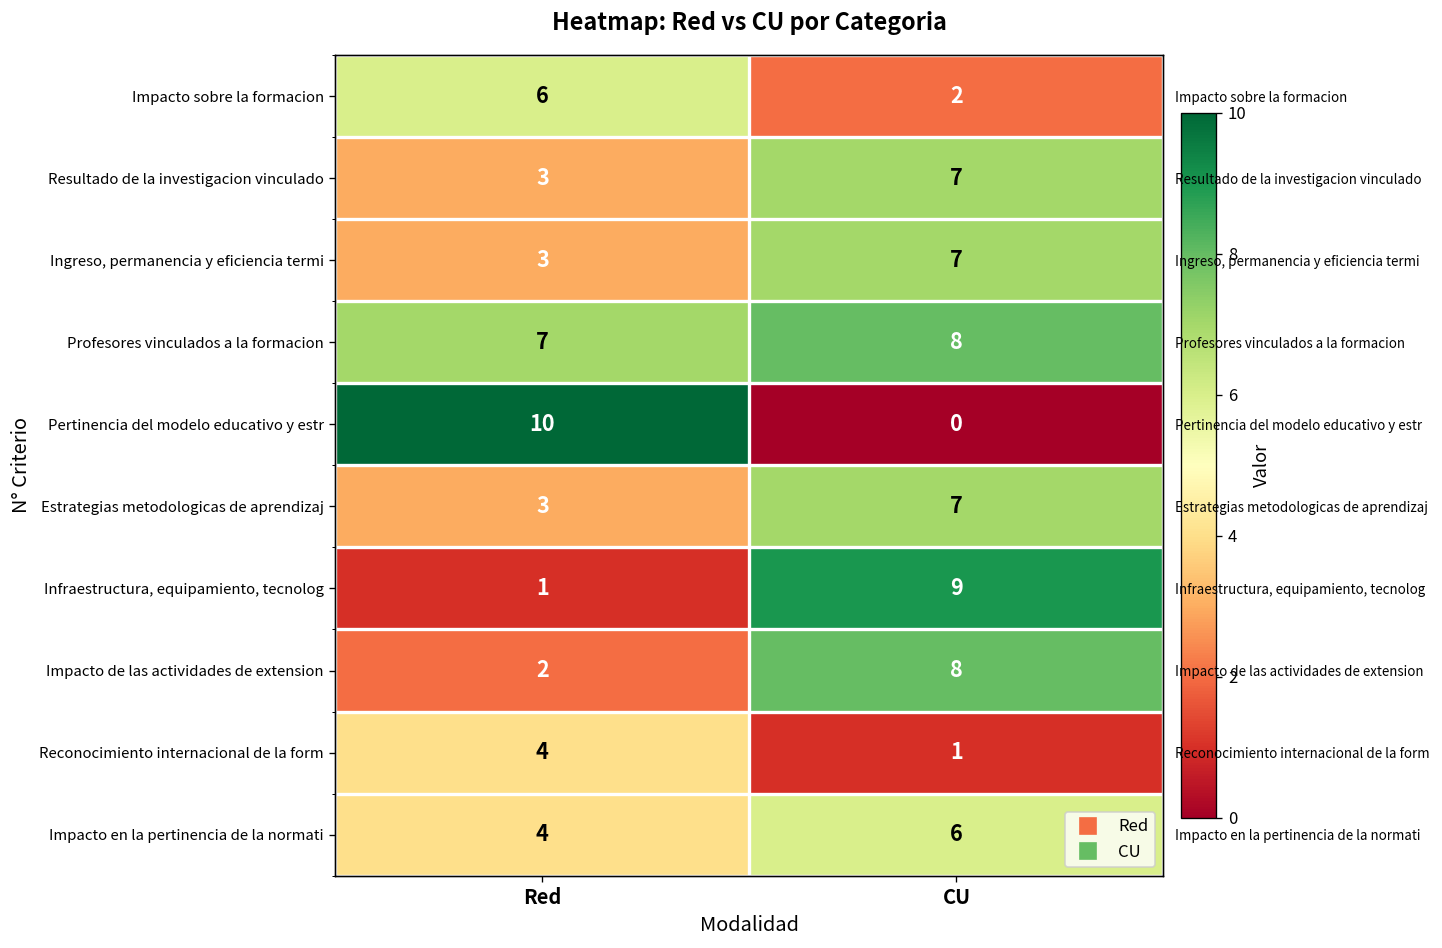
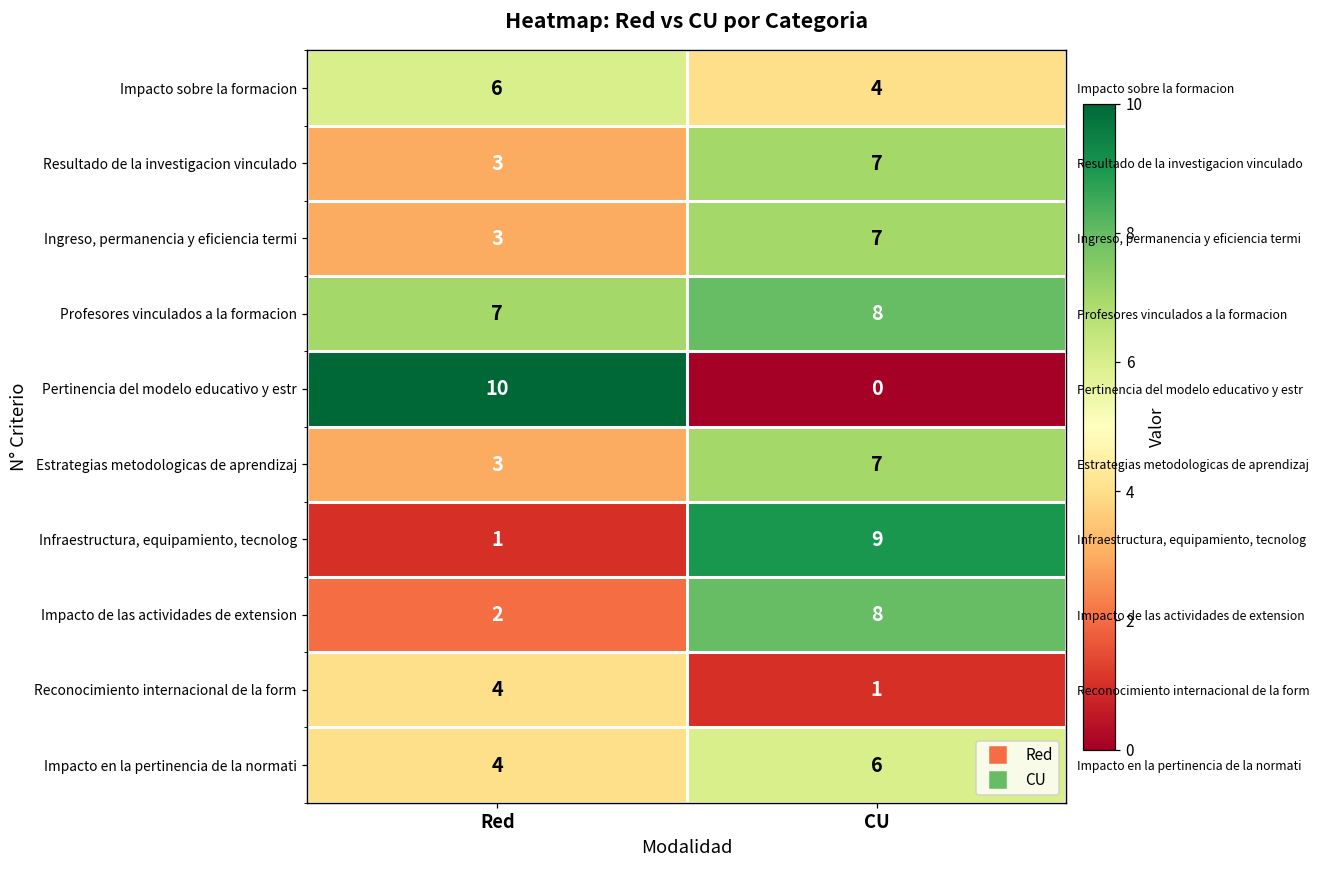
Impacto sobre la formacion, CU: 2 -> 4
